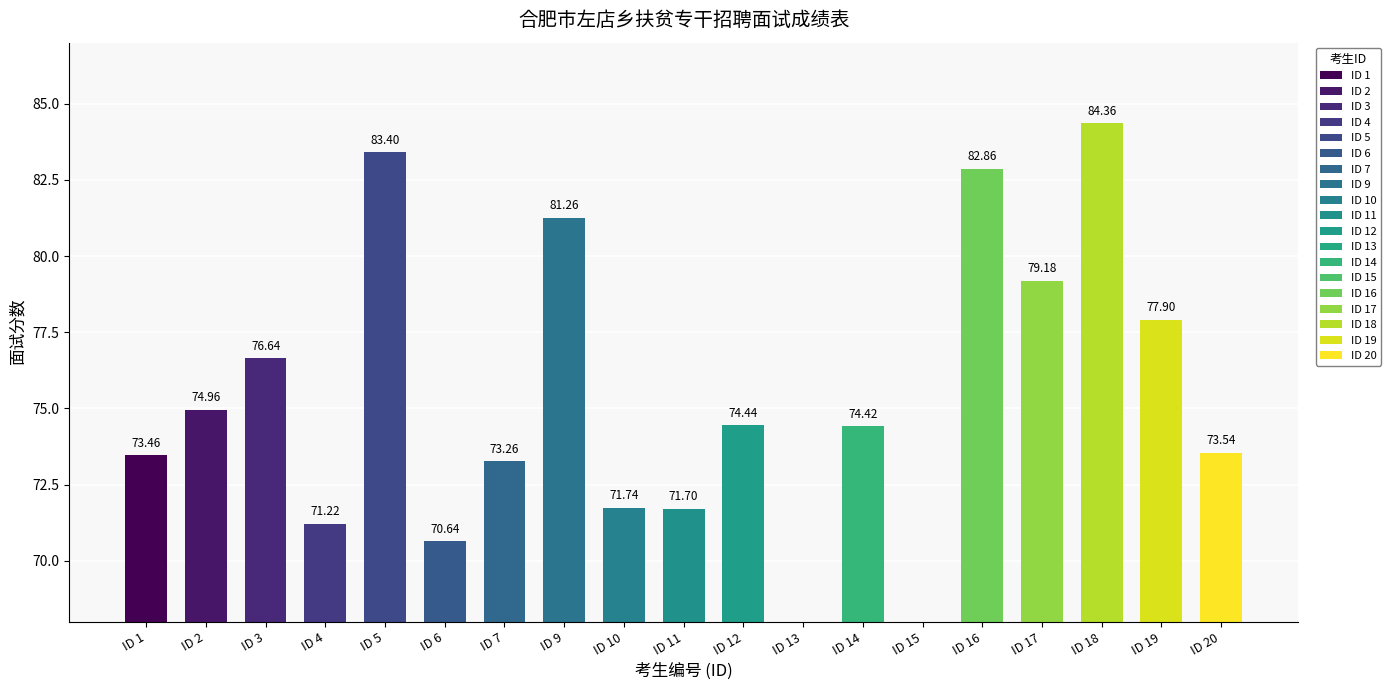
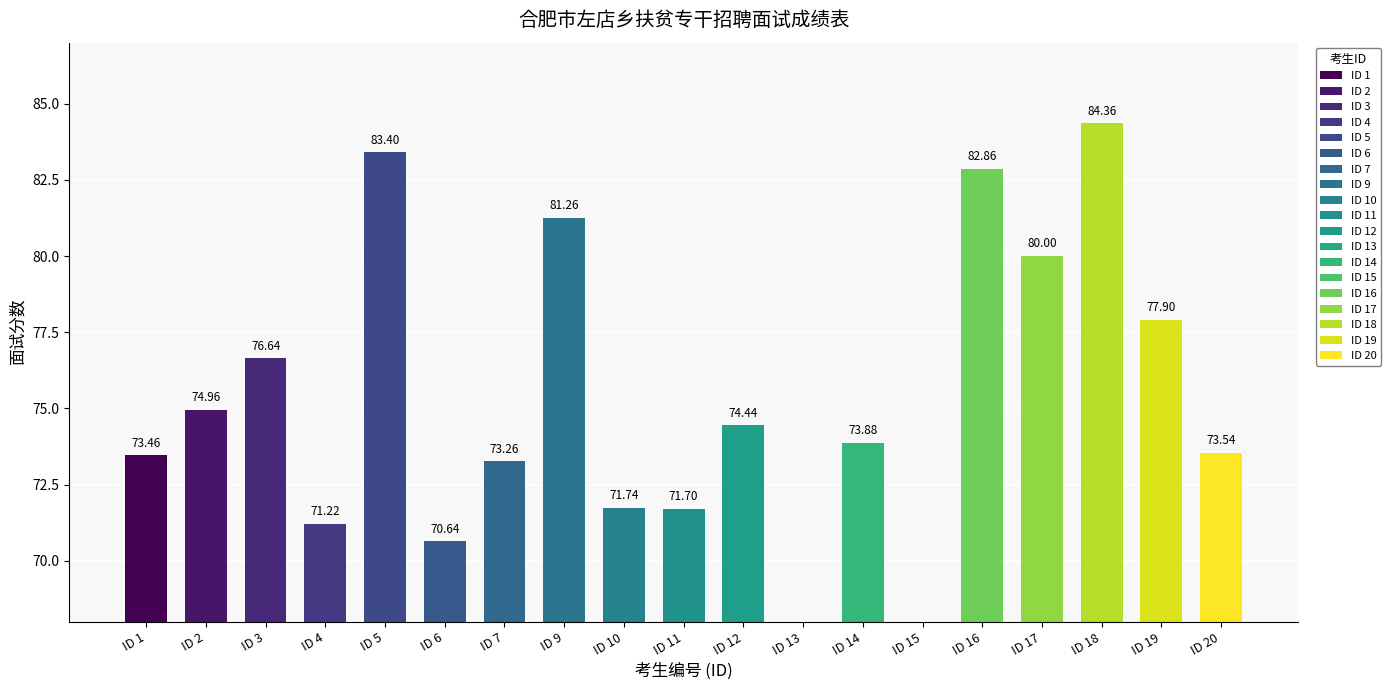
ID 14: 74.42 -> 73.88
ID 17: 79.18 -> 80.00
